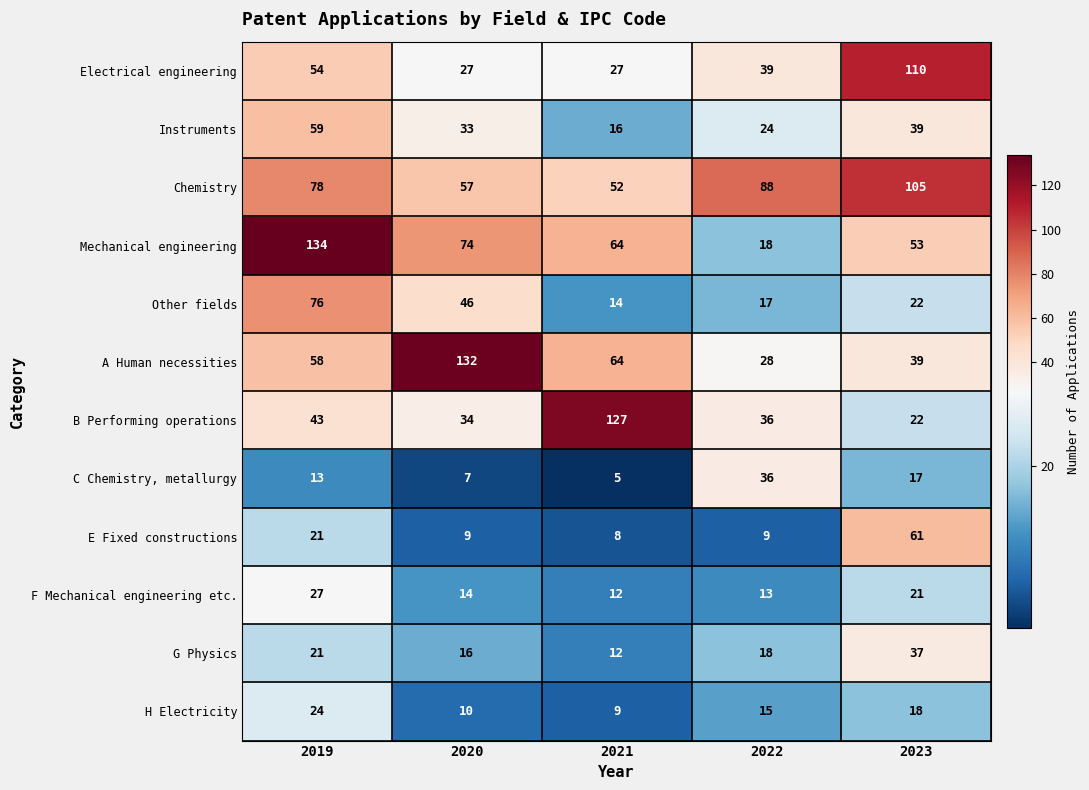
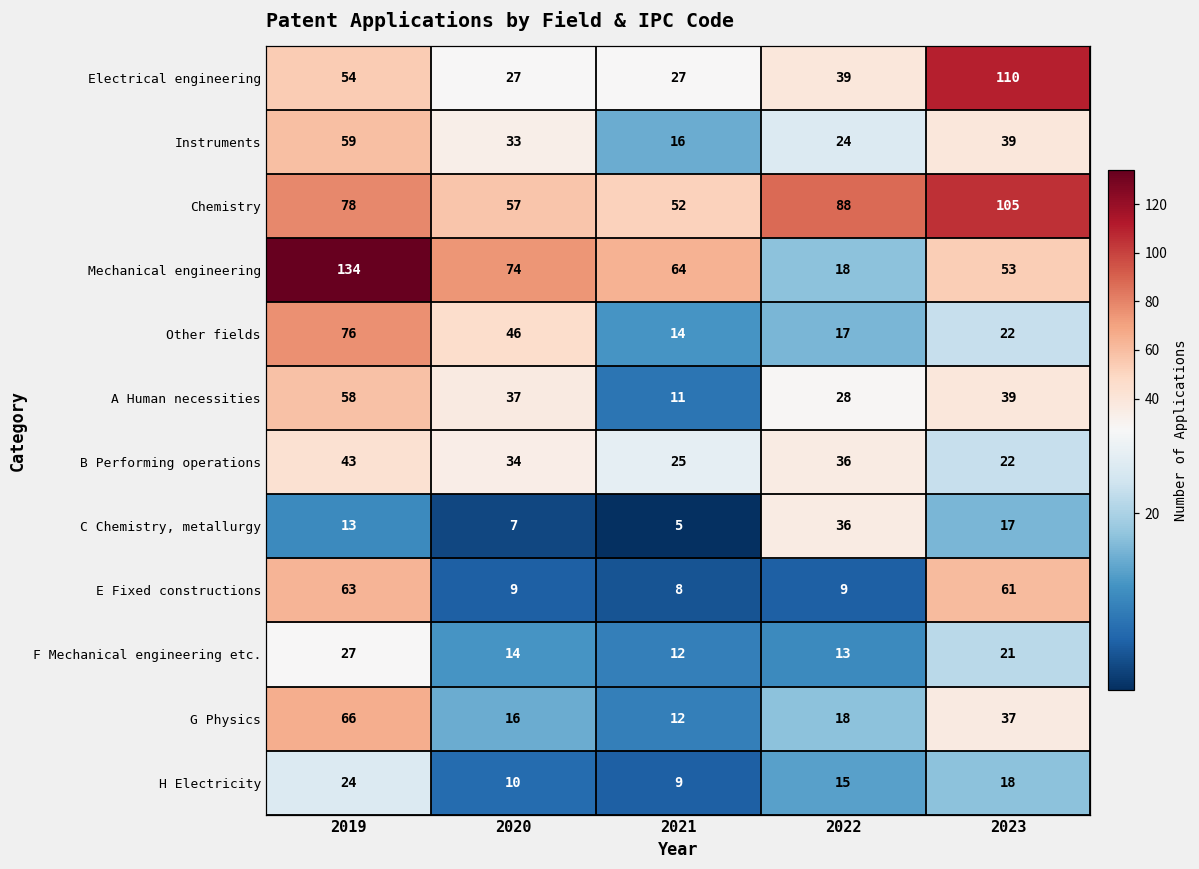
A Human necessities, 2020: 132 -> 37
A Human necessities, 2021: 64 -> 11
B Performing operations, 2021: 127 -> 25
E Fixed constructions, 2019: 21 -> 63
G Physics, 2019: 21 -> 66
